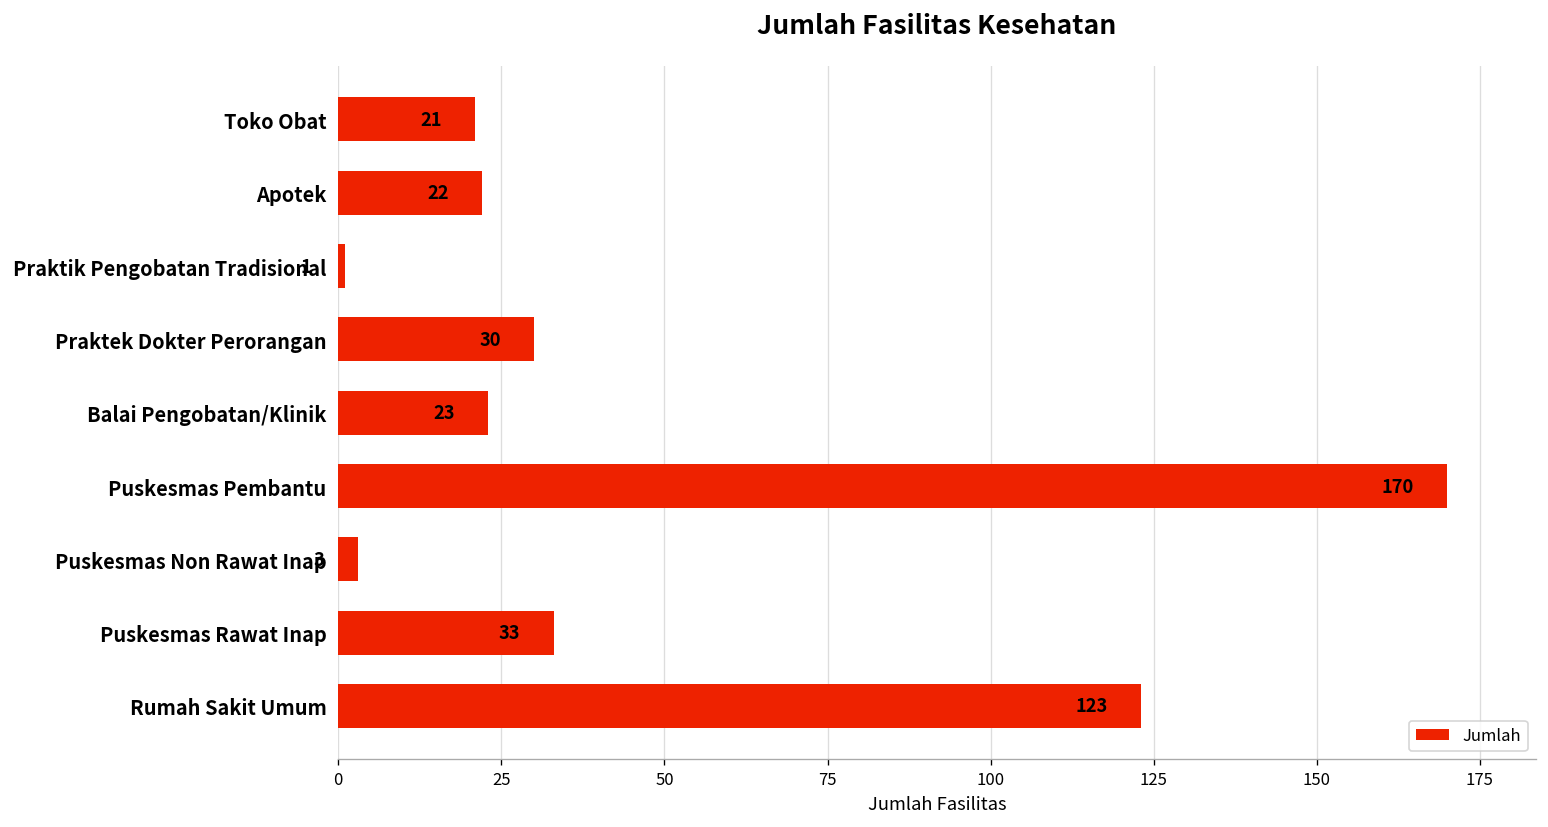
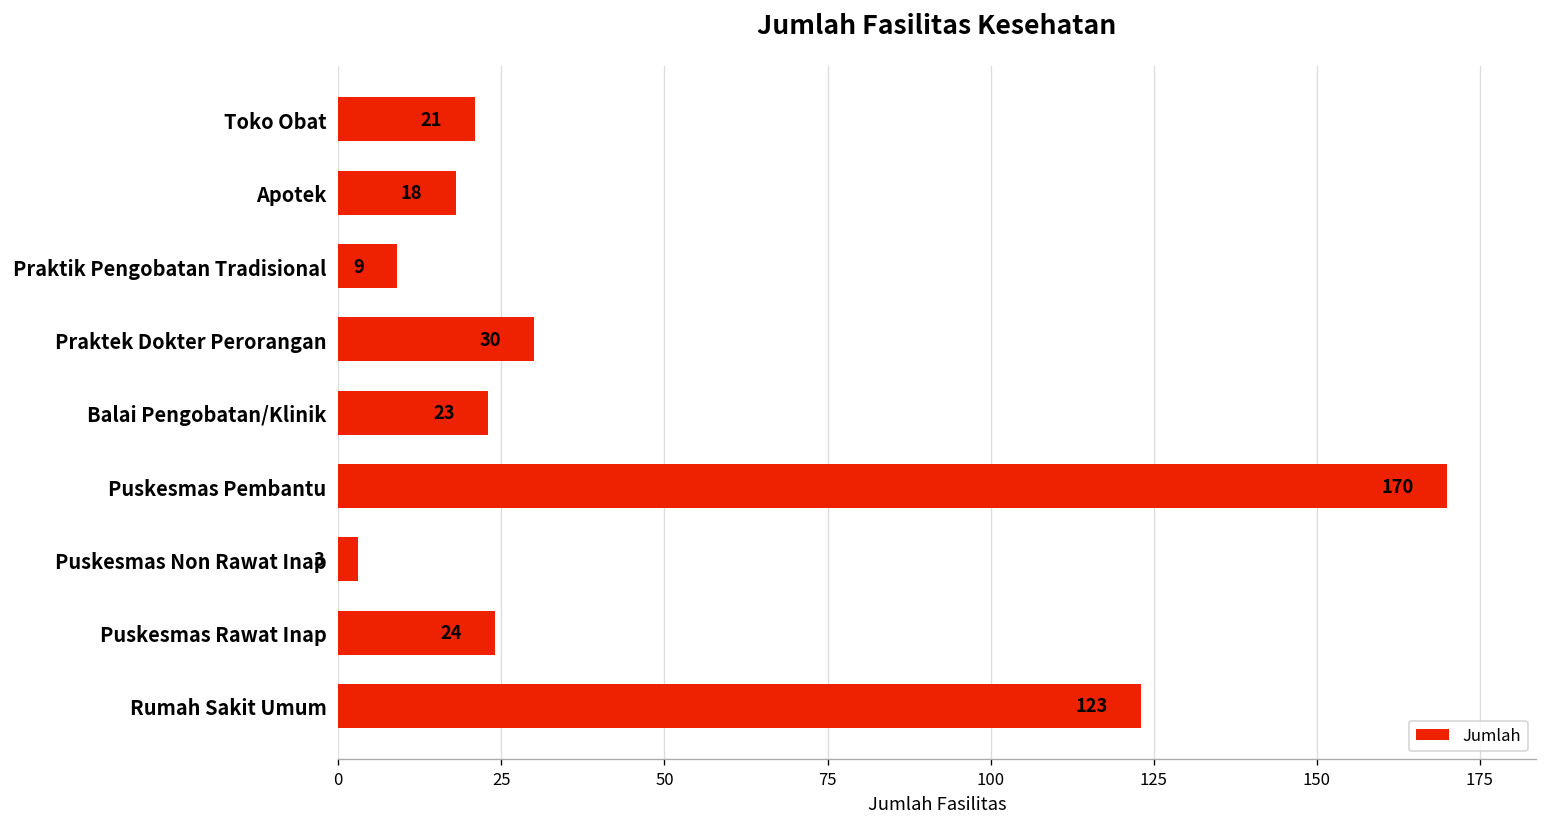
Apotek: 22 -> 18
Praktik Pengobatan Tradisional: 1 -> 9
Puskesmas Rawat Inap: 33 -> 24
